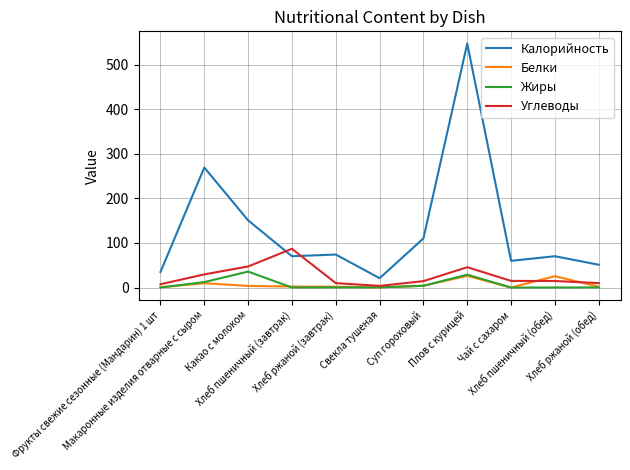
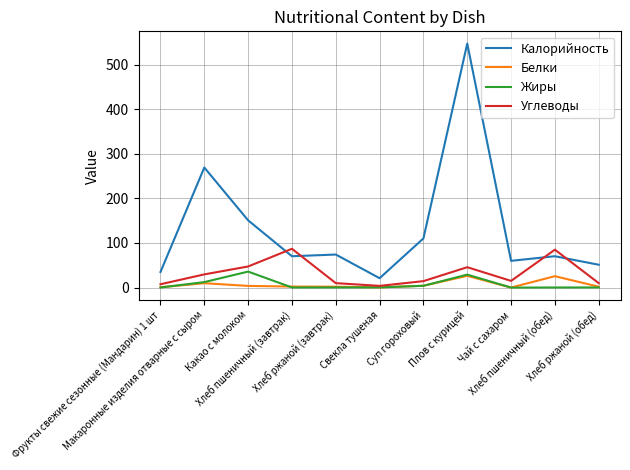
Углеводы, Хлеб пшеничный (обед): 10 -> 90
